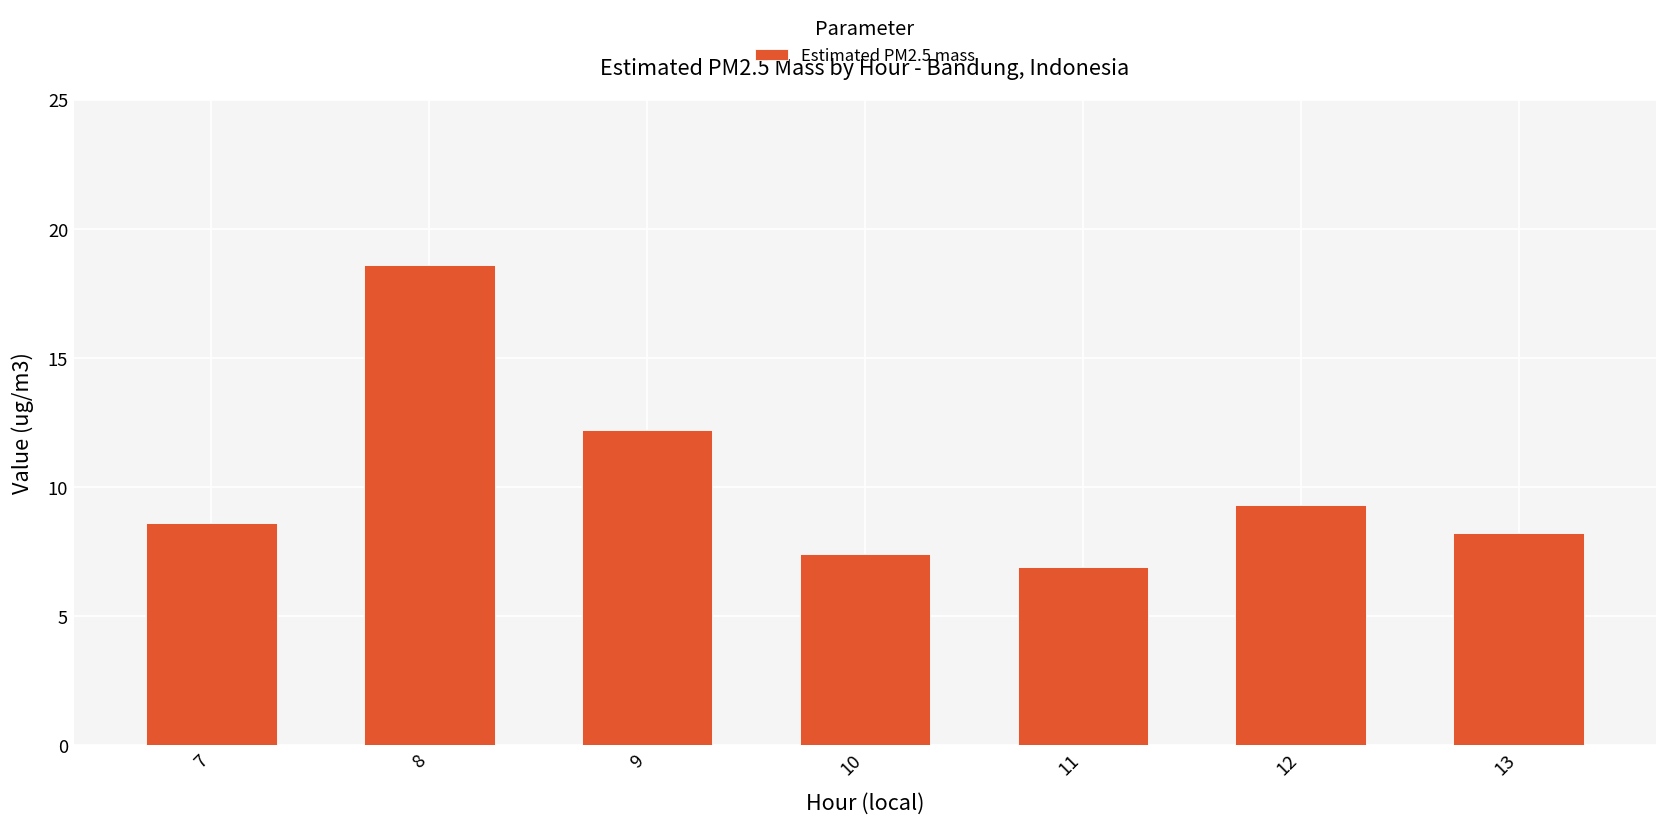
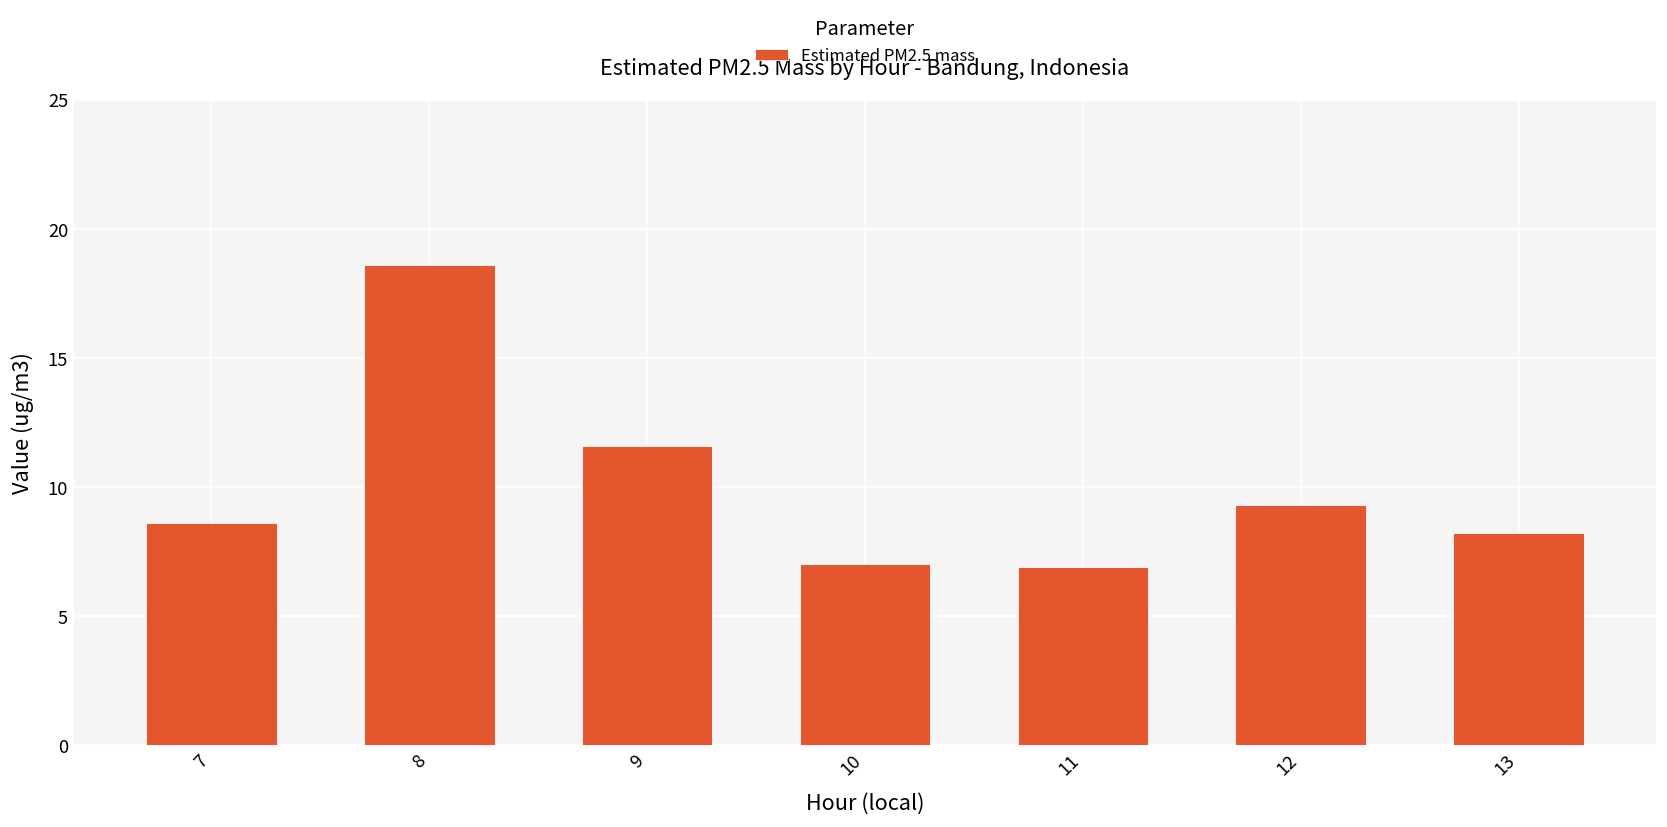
9: 12.2 -> 11.6
10: 7.4 -> 7.0
